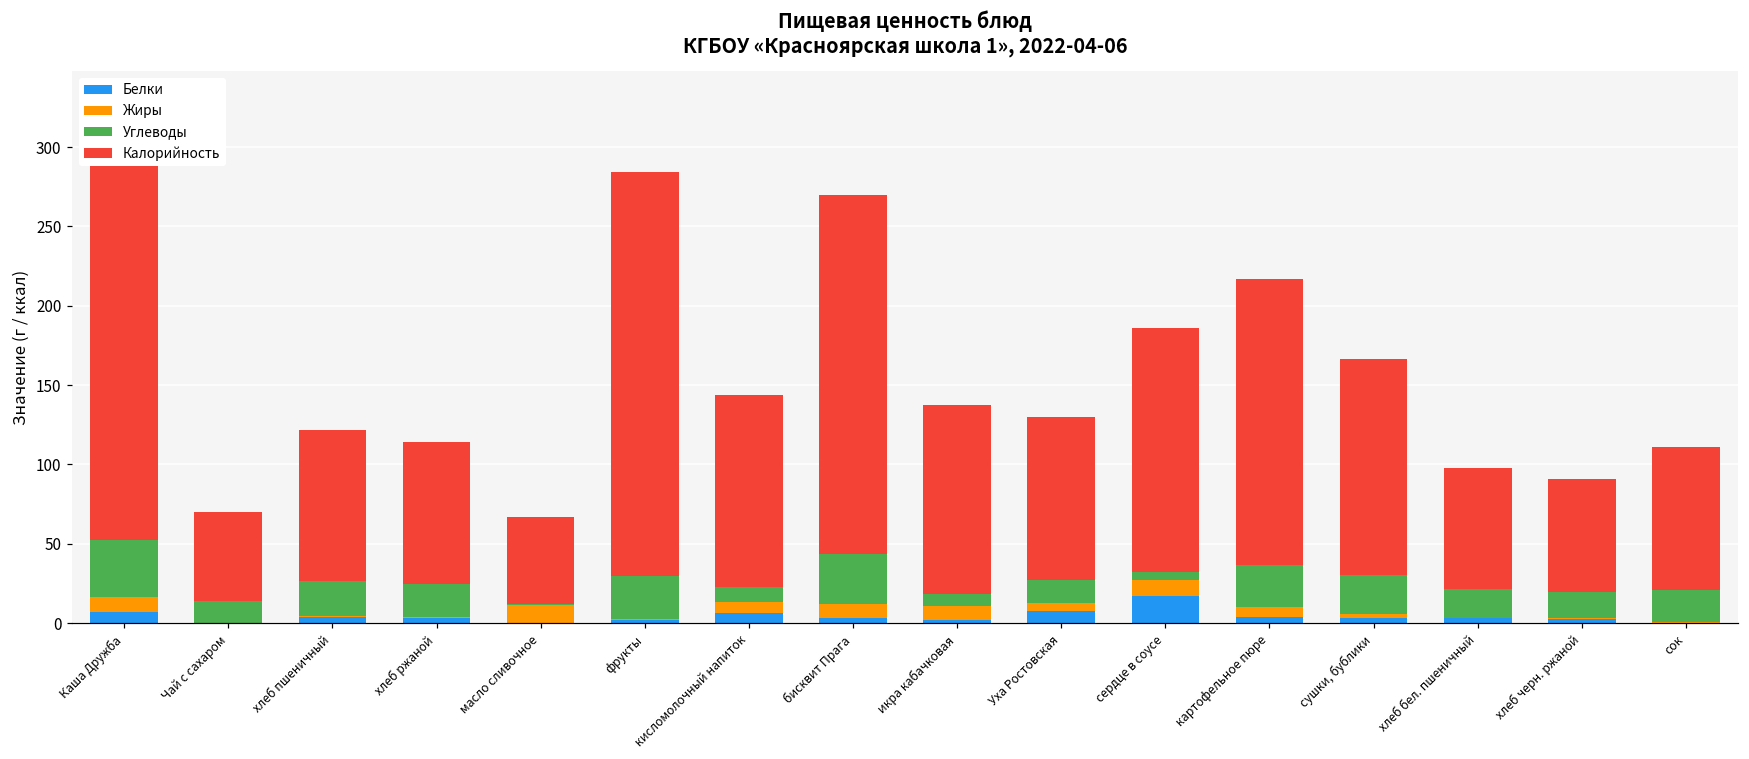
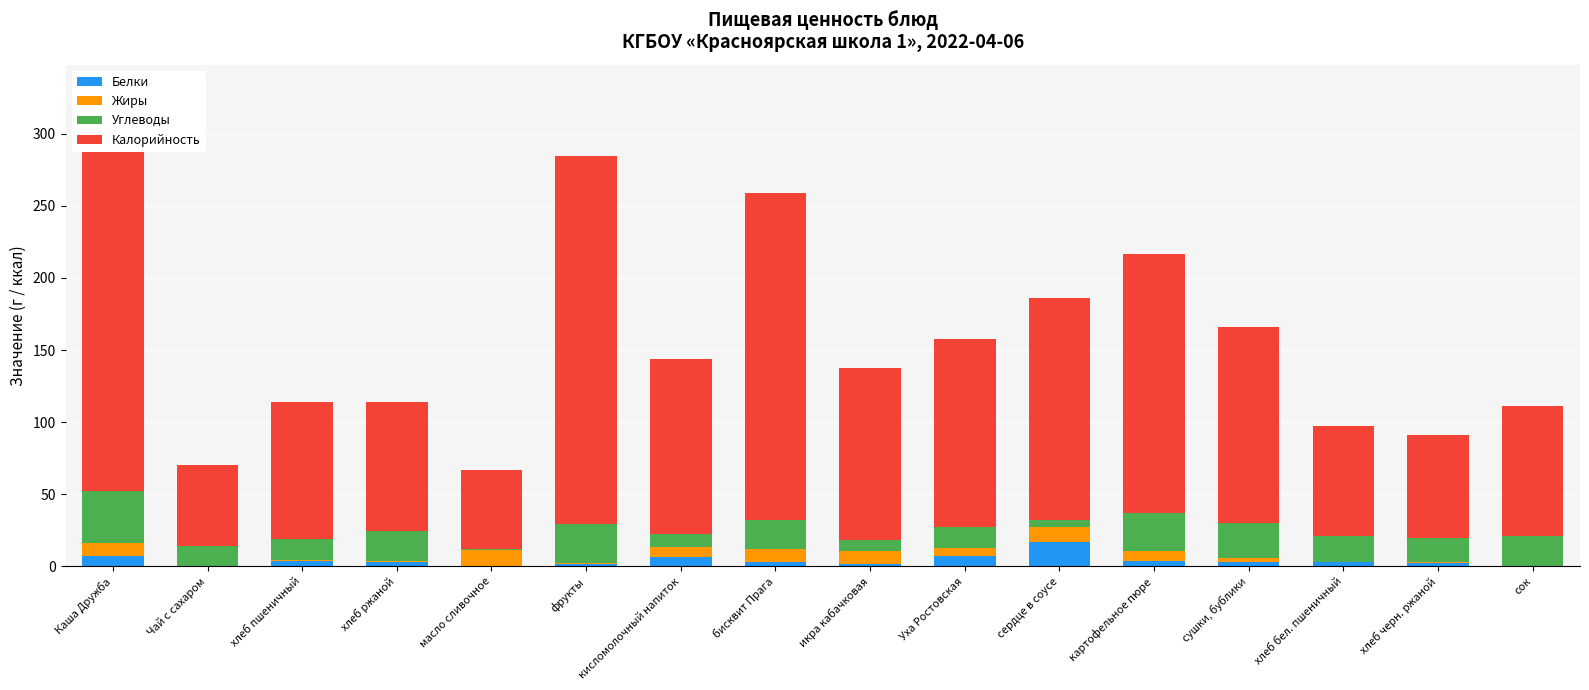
Углеводы, хлеб пшеничный: 22 -> 15
Углеводы, бисквит Прага: 31 -> 21
Калорийность, Уха Ростовская: 103 -> 131
